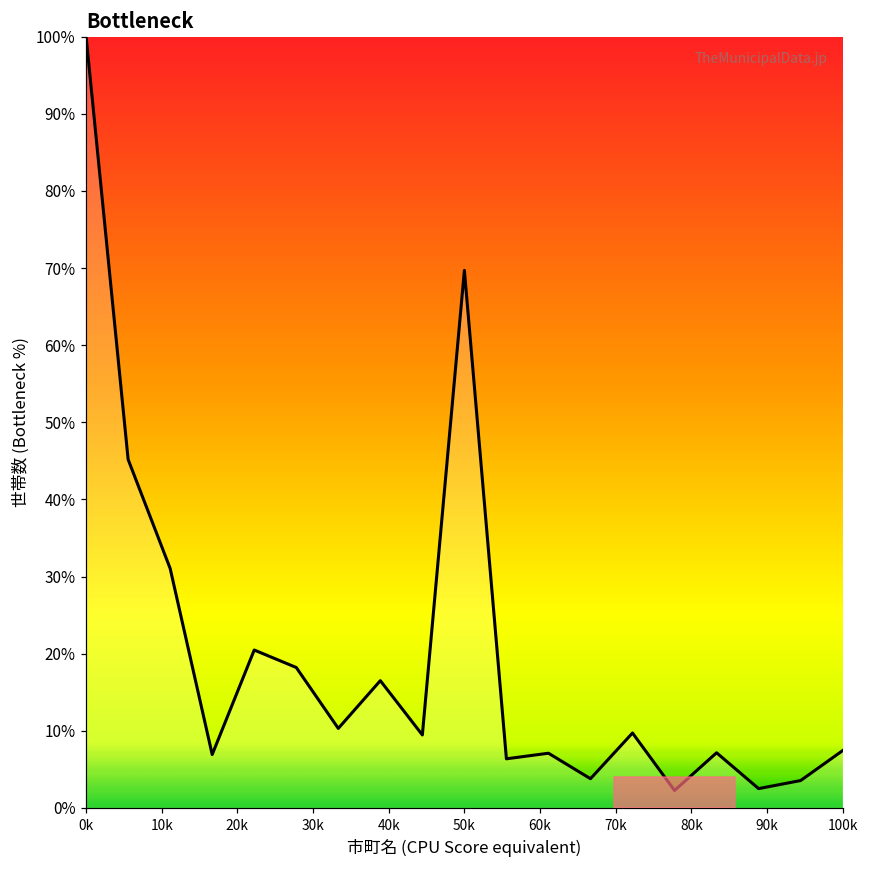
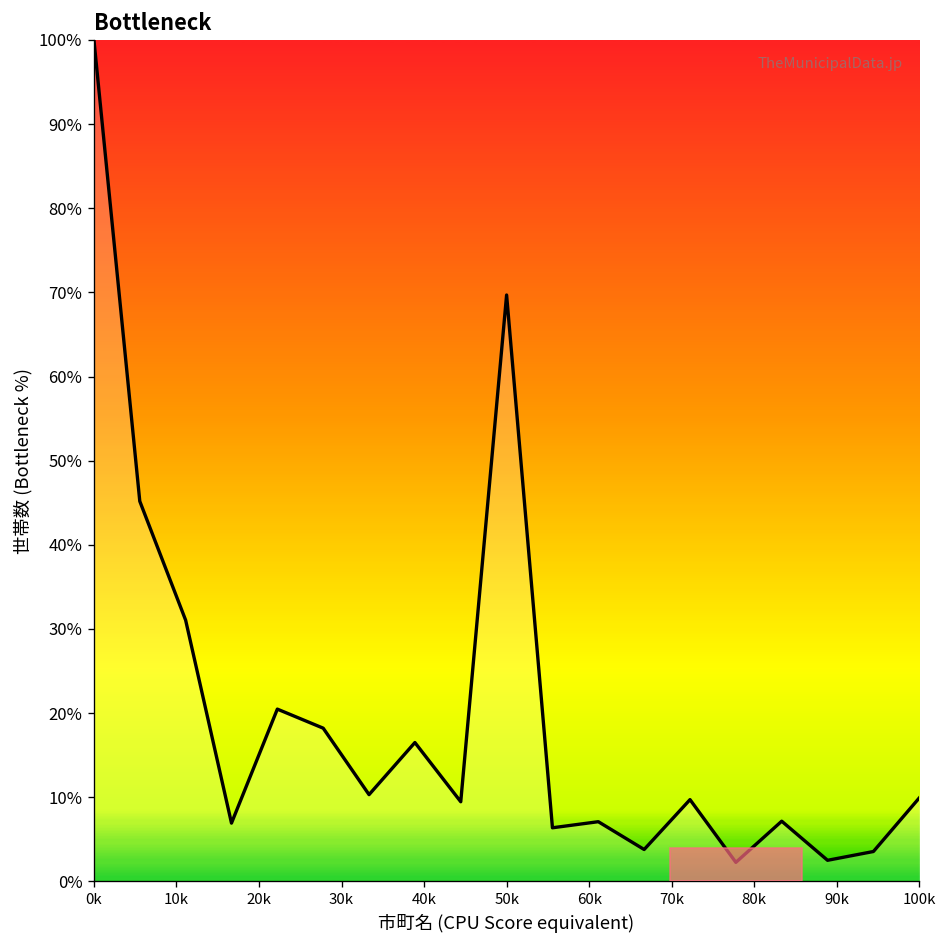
100k: 7% -> 10%
